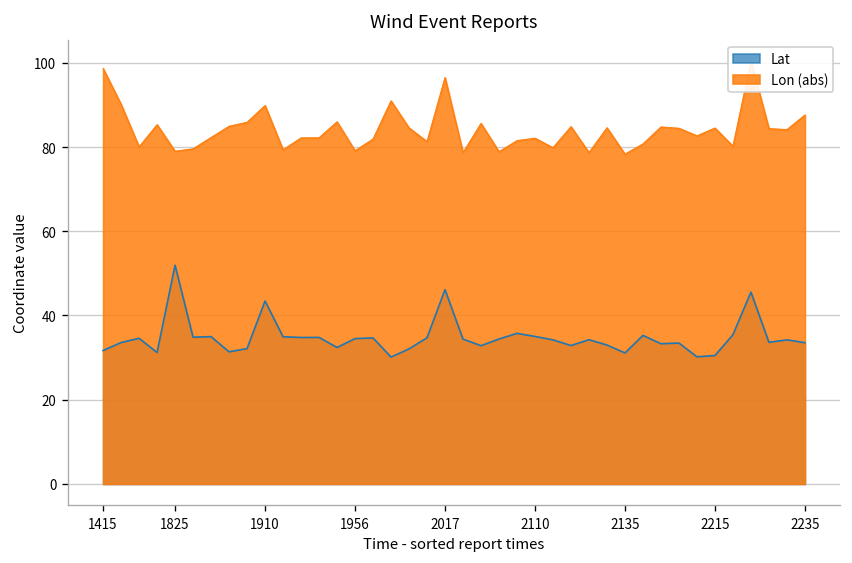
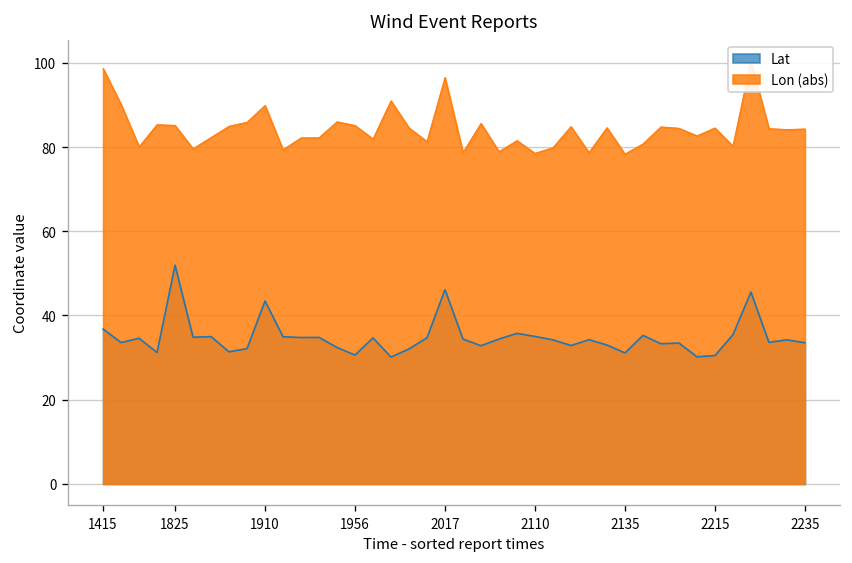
Lat, 1415: 32 -> 37
Lon (abs), 1825: 79 -> 85
Lat, 1956: 35 -> 31
Lon (abs), 1956: 79 -> 85
Lon (abs), 2110: 82 -> 79
Lon (abs), 2235: 88 -> 84
